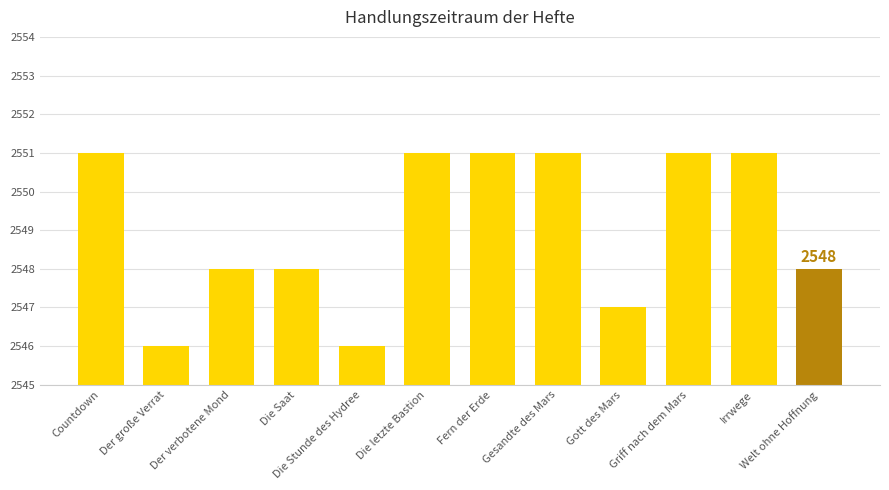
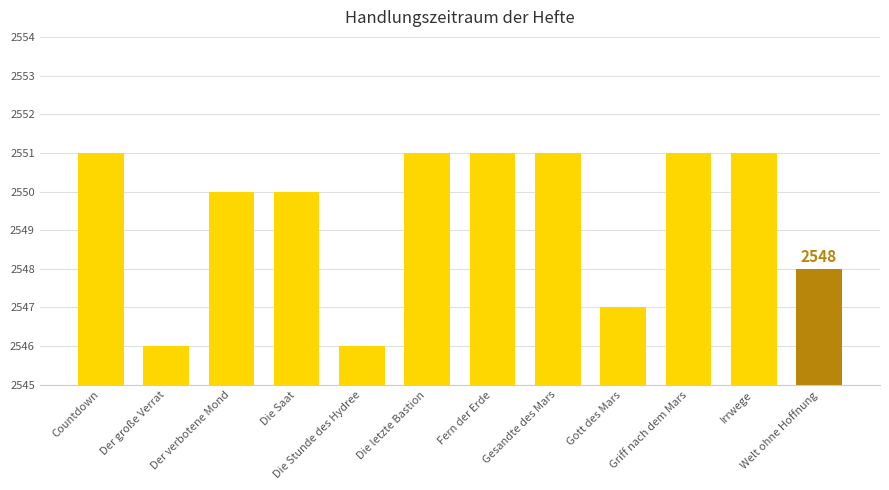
Der verbotene Mond: 2548 -> 2550
Die Saat: 2548 -> 2550
